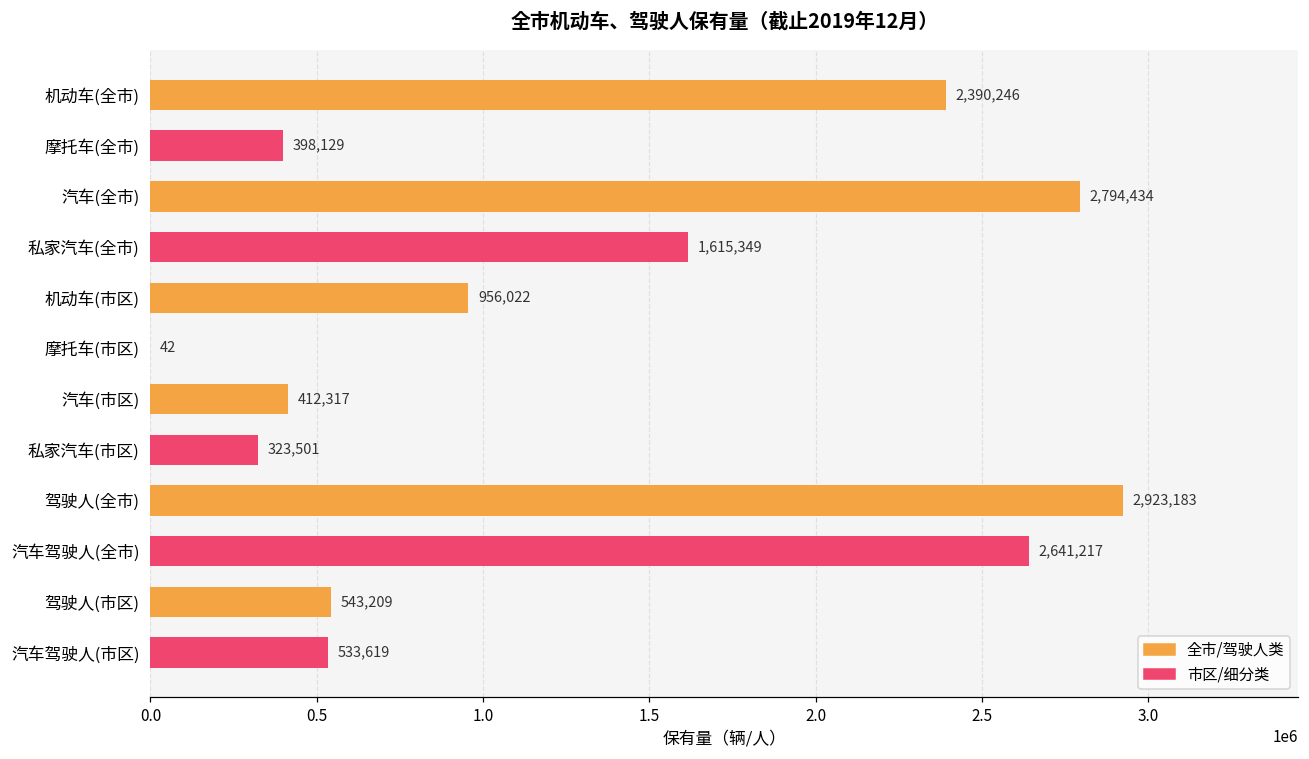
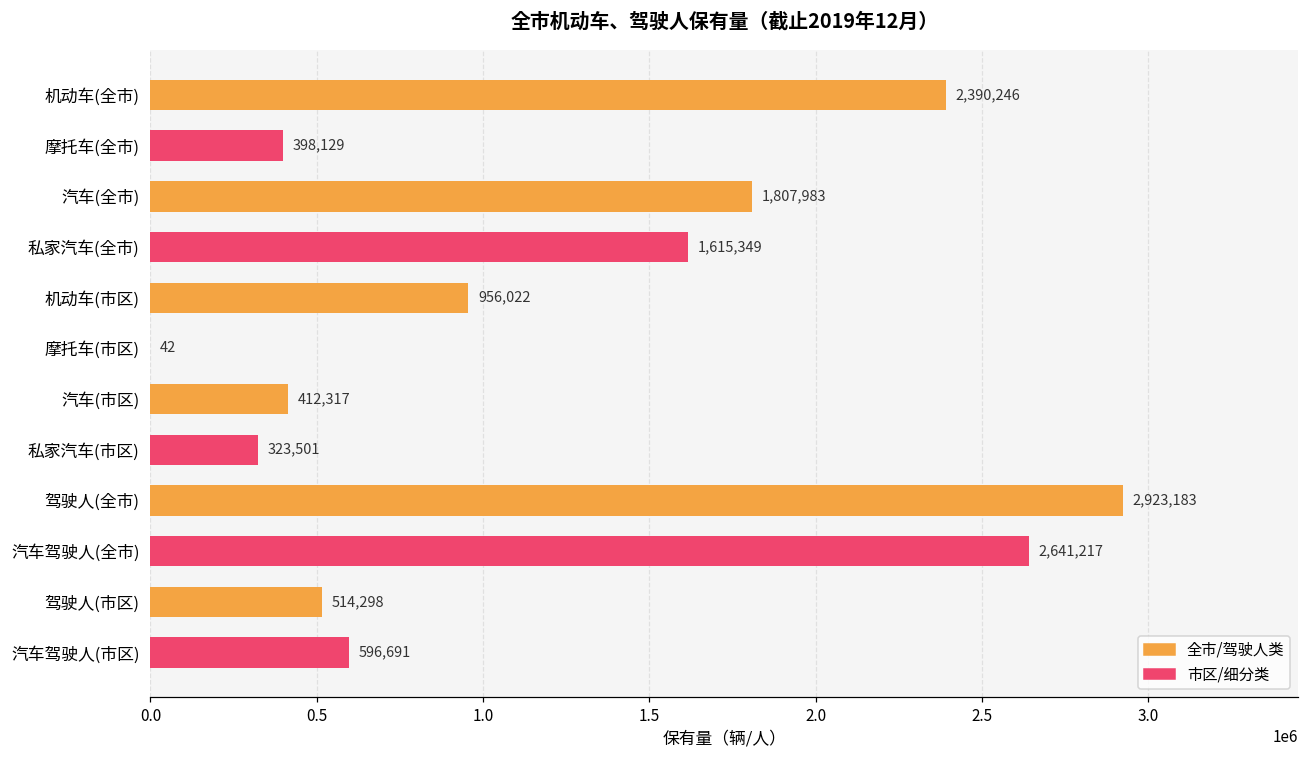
汽车(全市): 2,794,434 -> 1,807,983
驾驶人(市区): 543,209 -> 514,298
汽车驾驶人(市区): 533,619 -> 596,691
